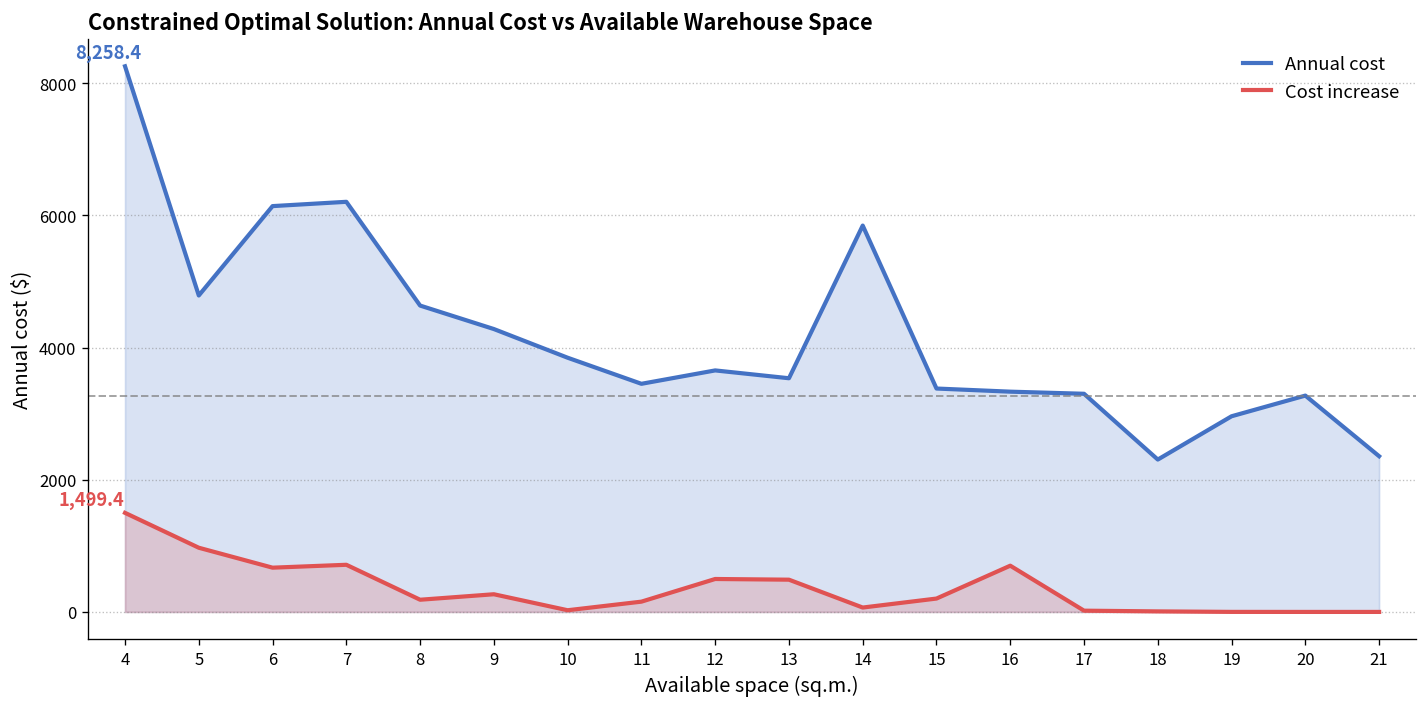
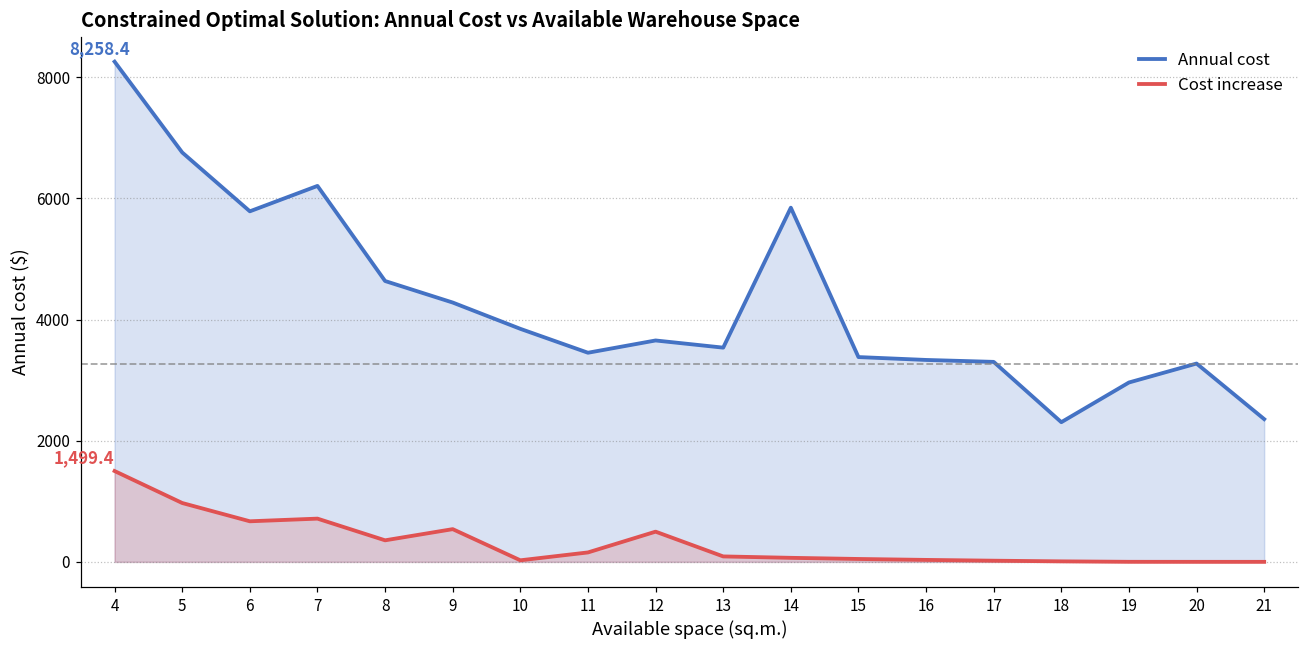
Annual cost, 5: 4800 -> 6800
Annual cost, 6: 6100 -> 5800
Cost increase, 8: 200 -> 400
Cost increase, 9: 300 -> 500
Cost increase, 13: 500 -> 100
Cost increase, 15: 200 -> 0
Cost increase, 16: 700 -> 0
